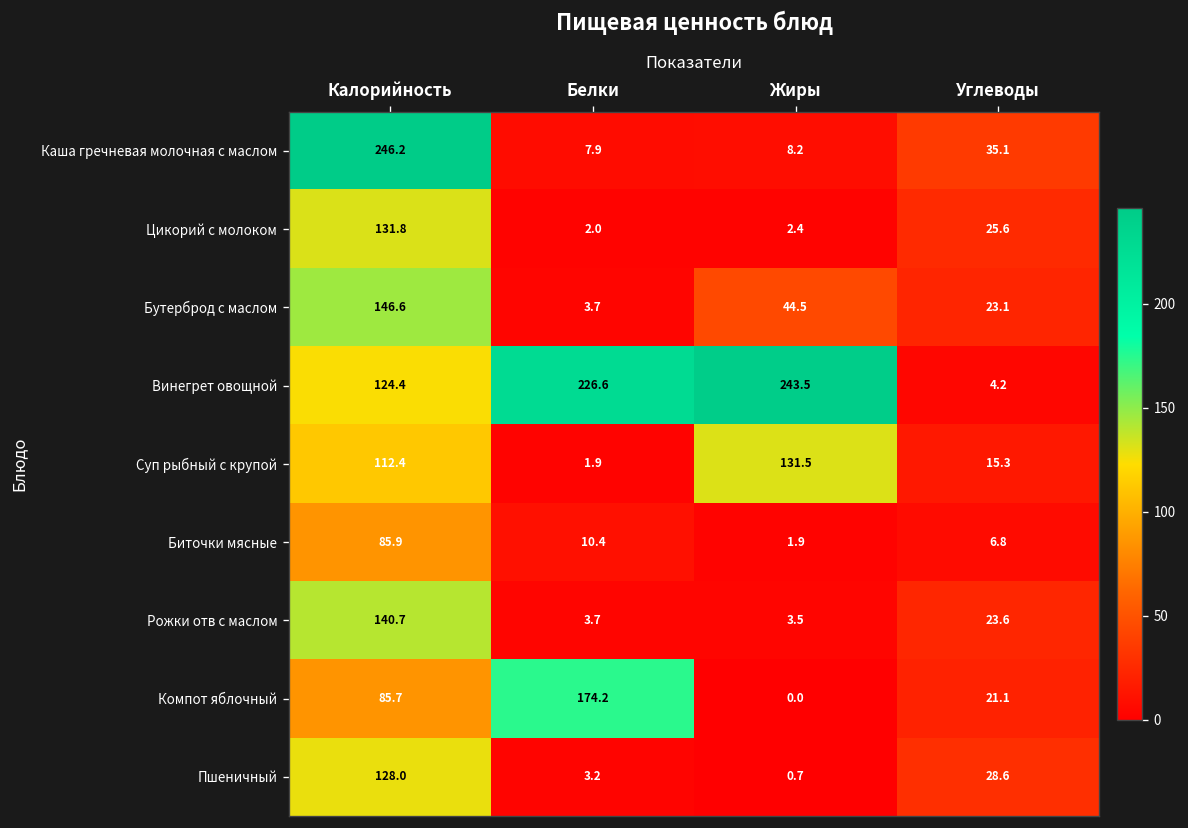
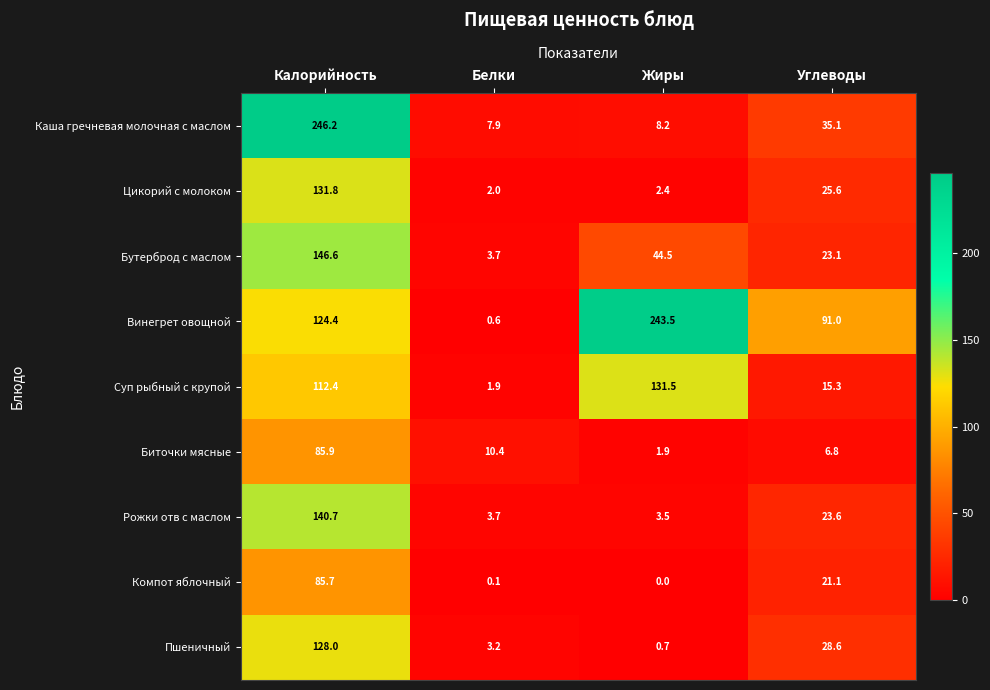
Винегрет овощной, Белки: 226.6 -> 0.6
Винегрет овощной, Углеводы: 4.2 -> 91.0
Компот яблочный, Белки: 174.2 -> 0.1
